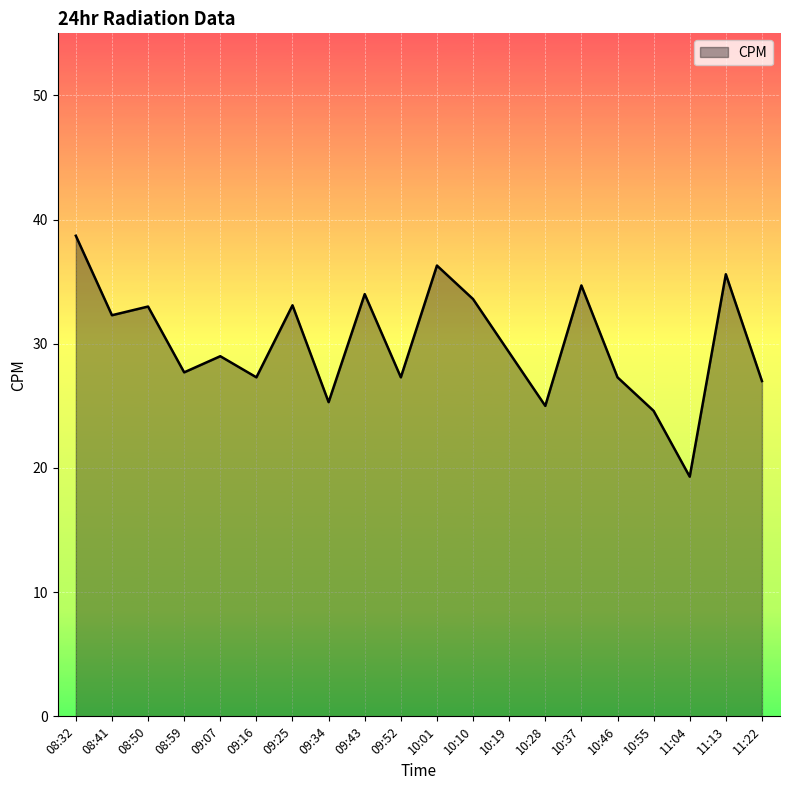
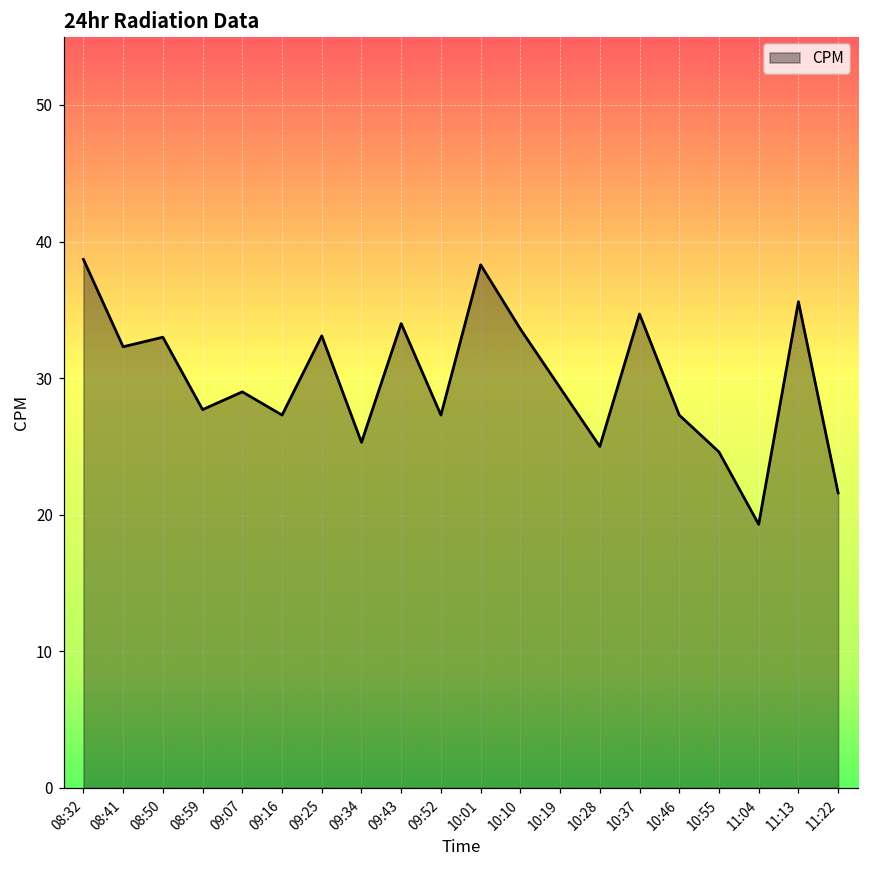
10:01: 36.3 -> 38.3
11:22: 27.0 -> 21.6
